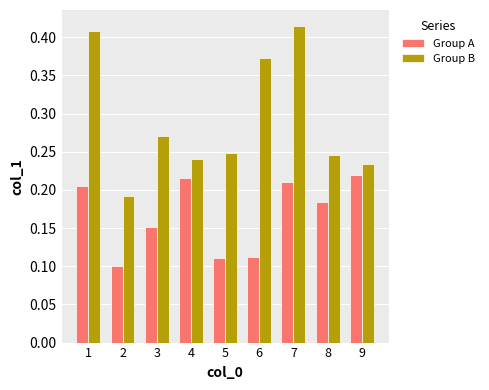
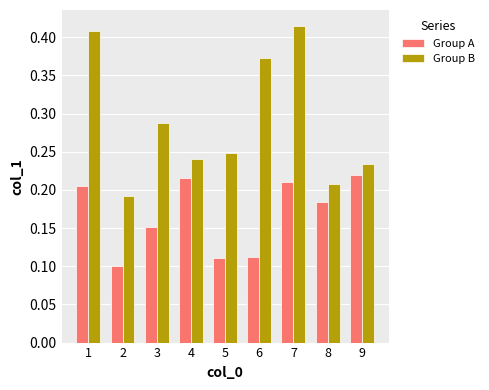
Group B, 3: 0.27 -> 0.29
Group B, 8: 0.25 -> 0.21
